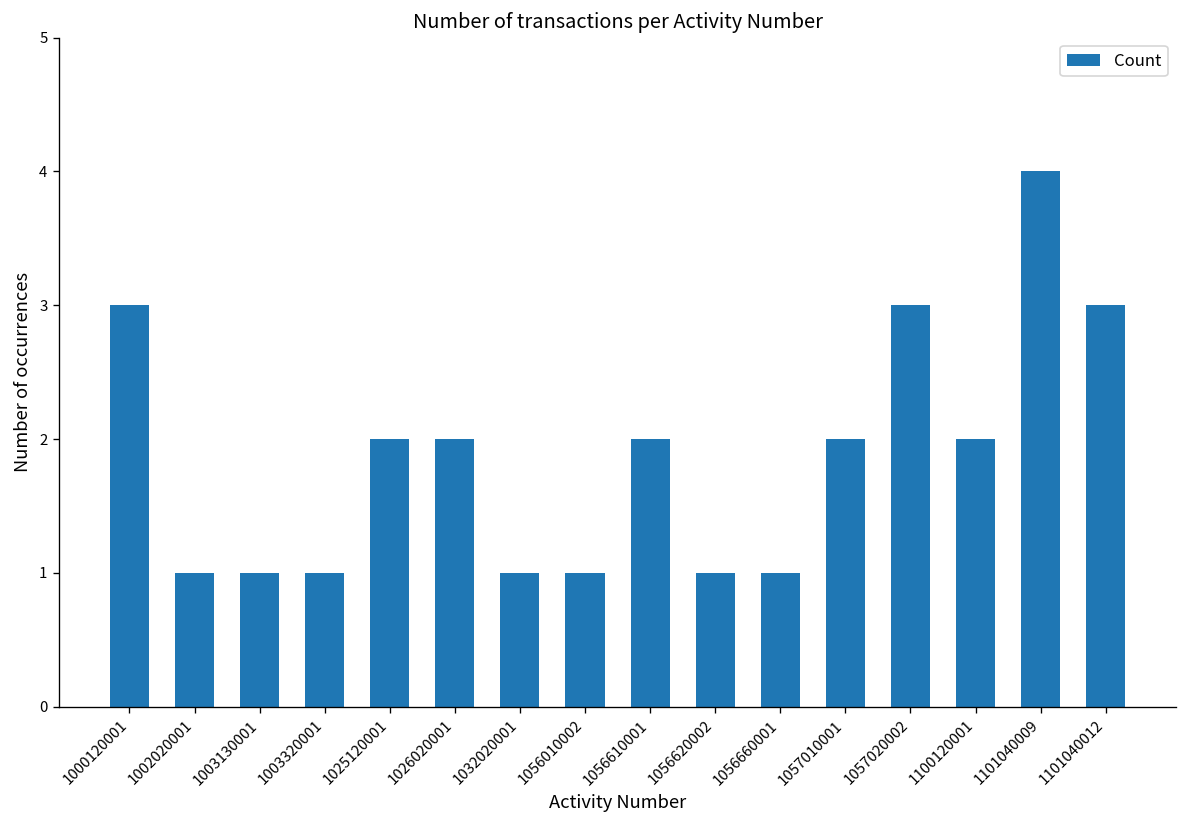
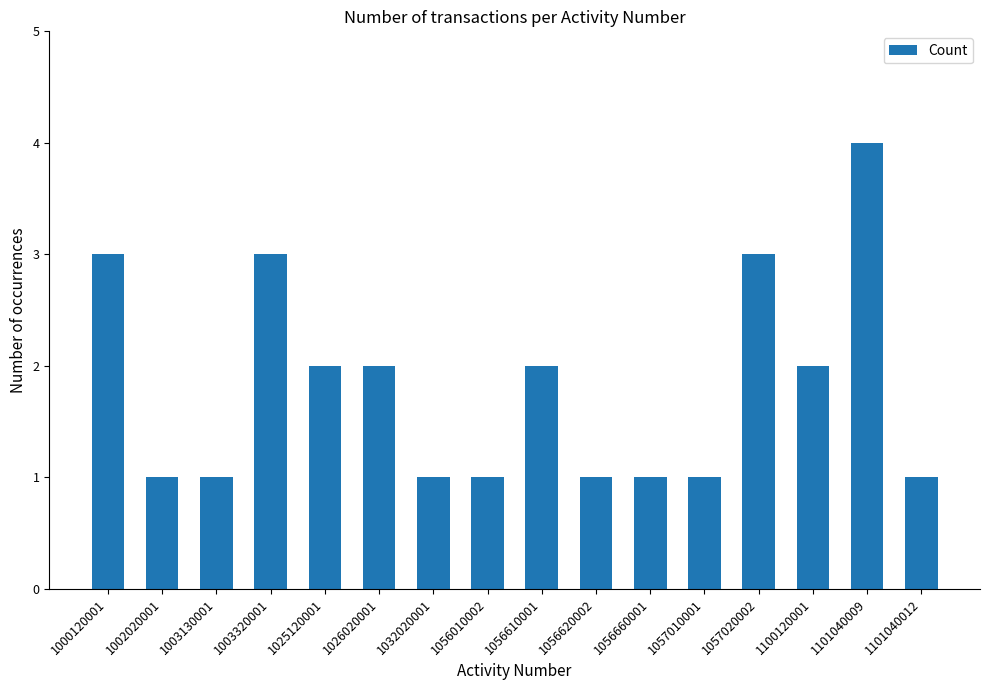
1003320001: 1 -> 3
1057010001: 2 -> 1
1101040012: 3 -> 1
